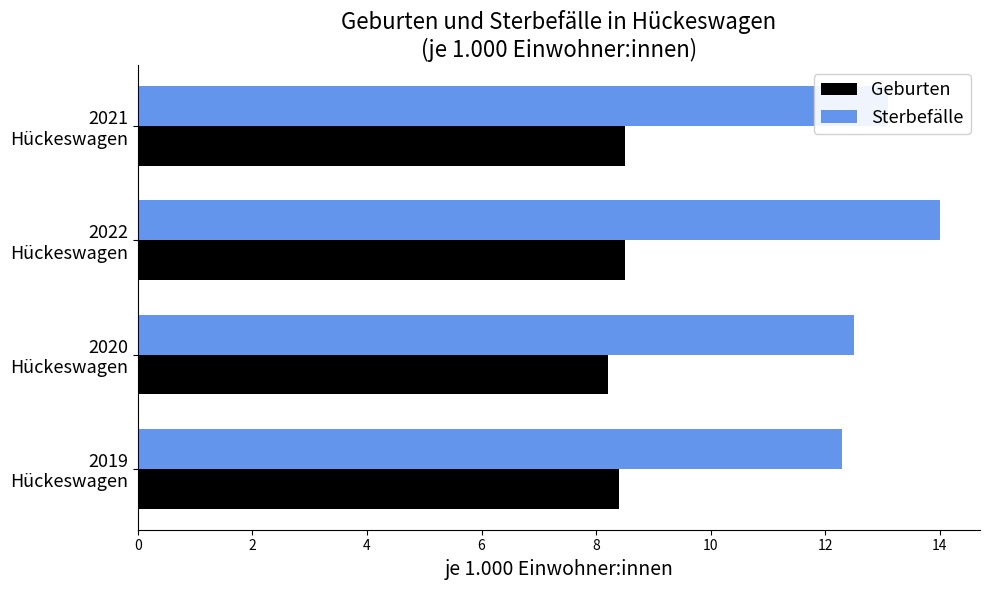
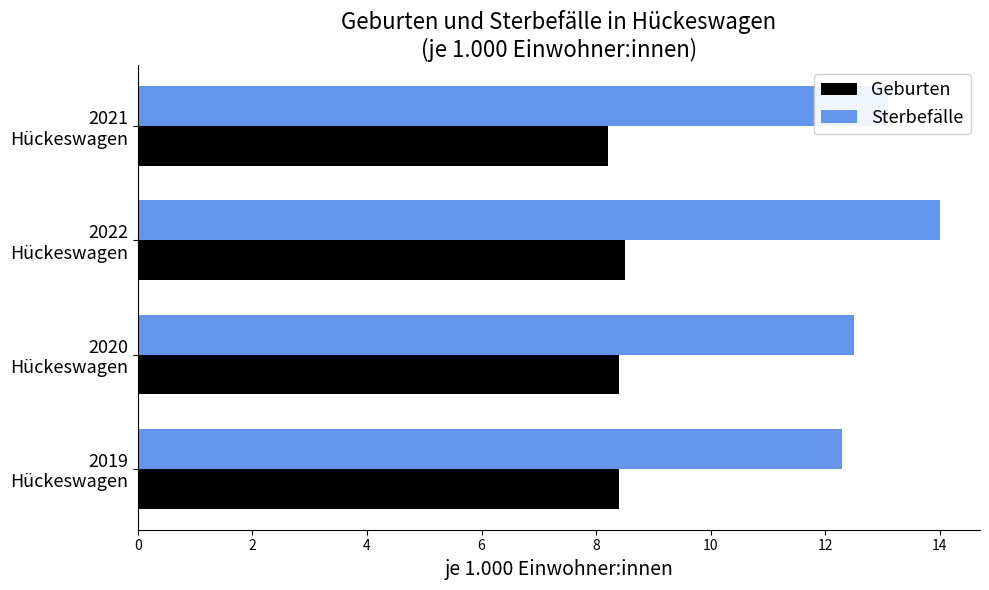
Geburten, 2021 Hückeswagen: 8.5 -> 8.2
Geburten, 2020 Hückeswagen: 8.2 -> 8.4
